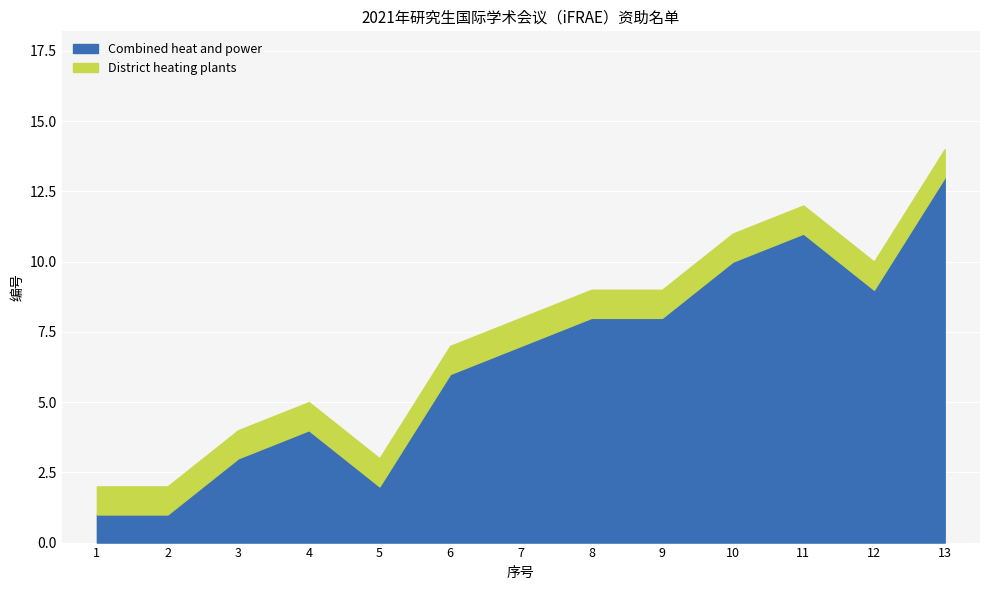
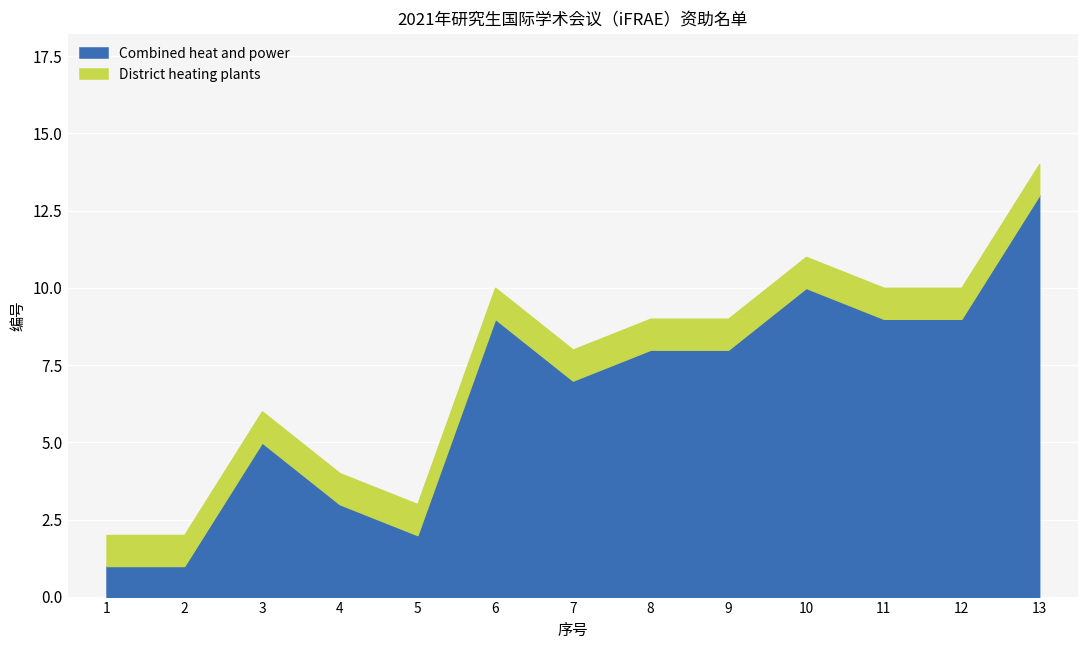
Combined heat and power, 3: 3 -> 5
Combined heat and power, 4: 4 -> 3
Combined heat and power, 6: 6 -> 9
Combined heat and power, 11: 11 -> 9
